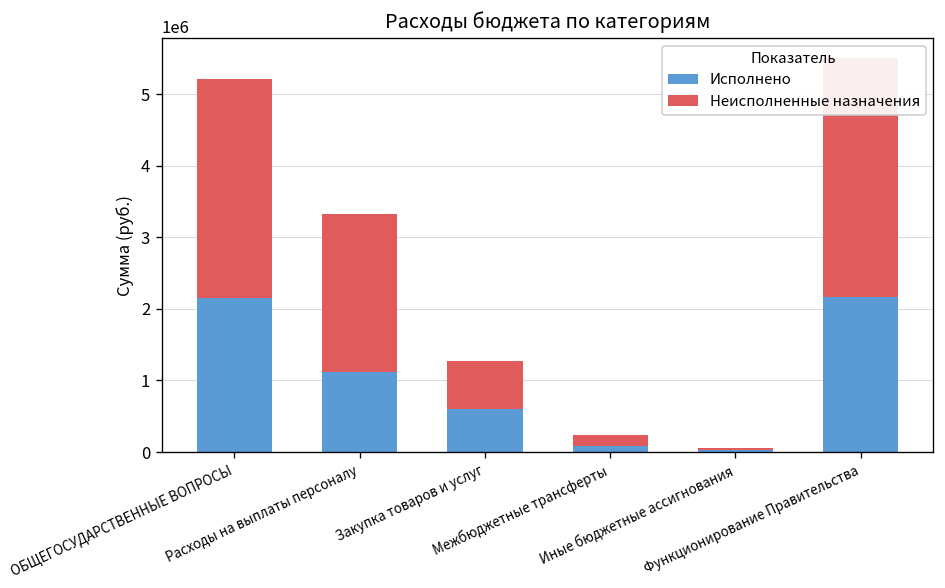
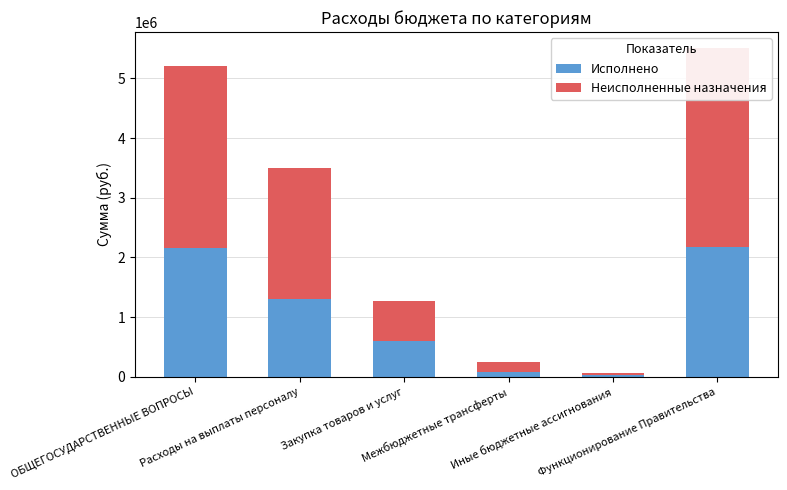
Исполнено, Расходы на выплаты персоналу: 1100000 -> 1300000
